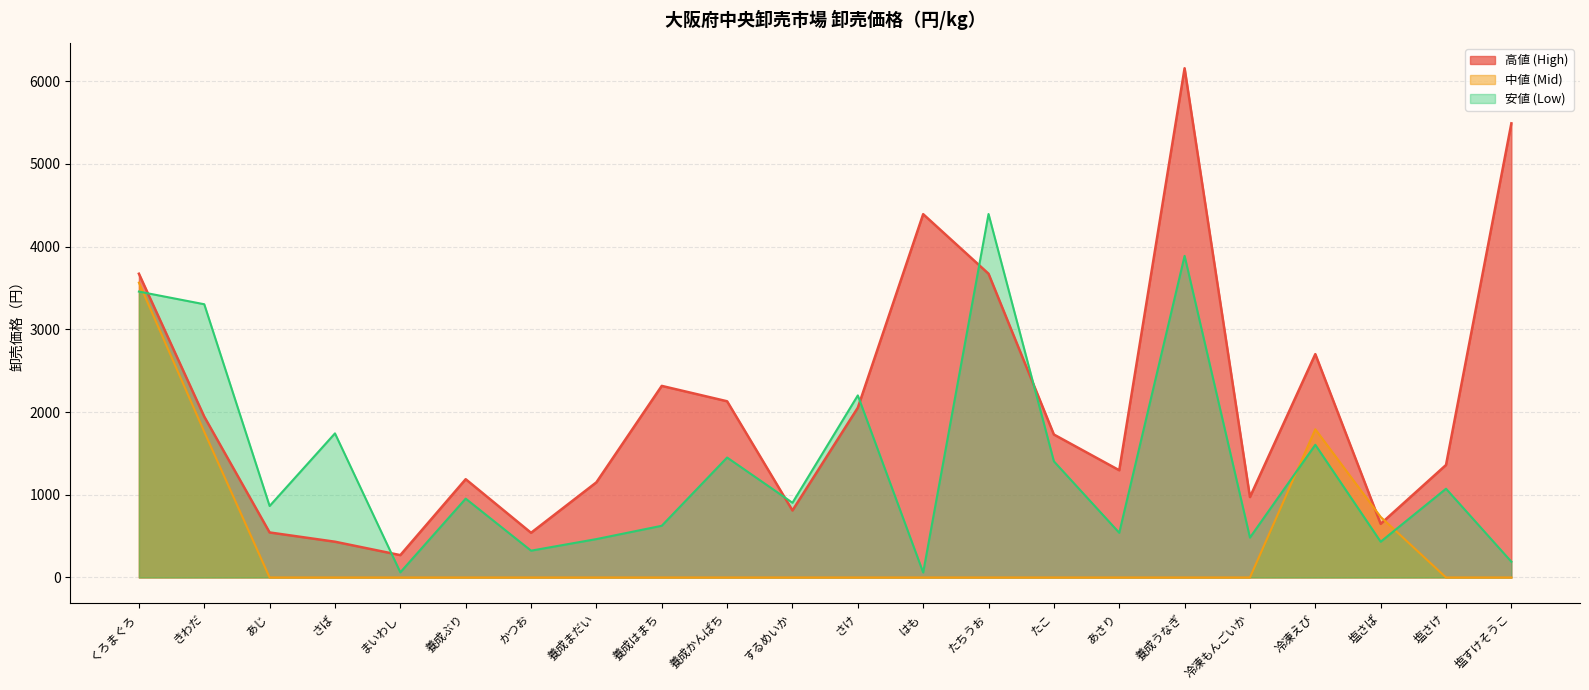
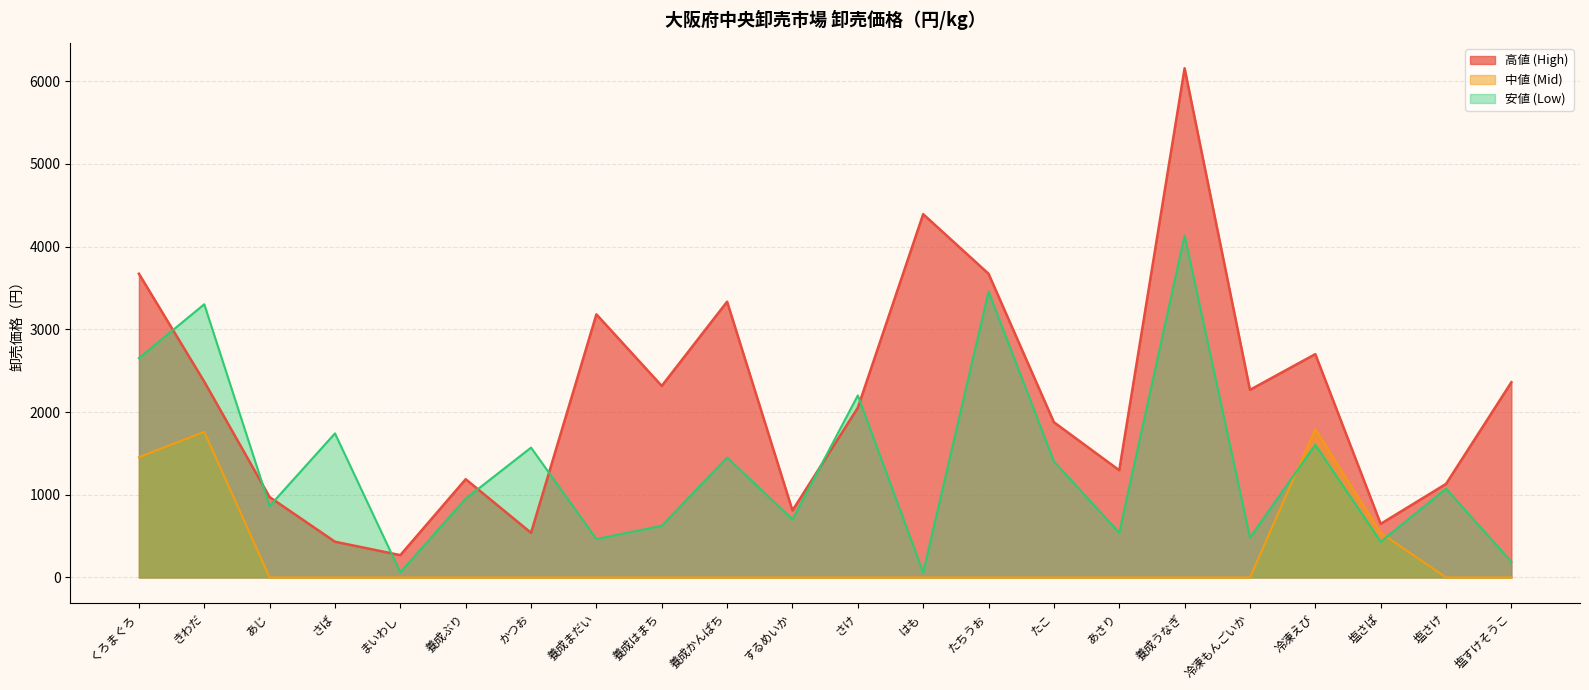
中値 (Mid), くろまぐろ: 3600 -> 1500
安値 (Low), くろまぐろ: 3500 -> 2700
高値 (High), きわだ: 1900 -> 2400
高値 (High), あじ: 500 -> 1000
安値 (Low), かつお: 300 -> 1600
高値 (High), 養成まだい: 1200 -> 3200
高値 (High), 養成かんぱち: 2100 -> 3300
安値 (Low), するめいか: 900 -> 700
安値 (Low), たちうお: 4400 -> 3500
高値 (High), たこ: 1700 -> 1900
安値 (Low), 養成うなぎ: 3900 -> 4100
高値 (High), 冷凍もんごいか: 1000 -> 2300
中値 (Mid), 塩さば: 700 -> 500
高値 (High), 塩さけ: 1400 -> 1100
高値 (High), 塩すけそうこ: 5500 -> 2400
